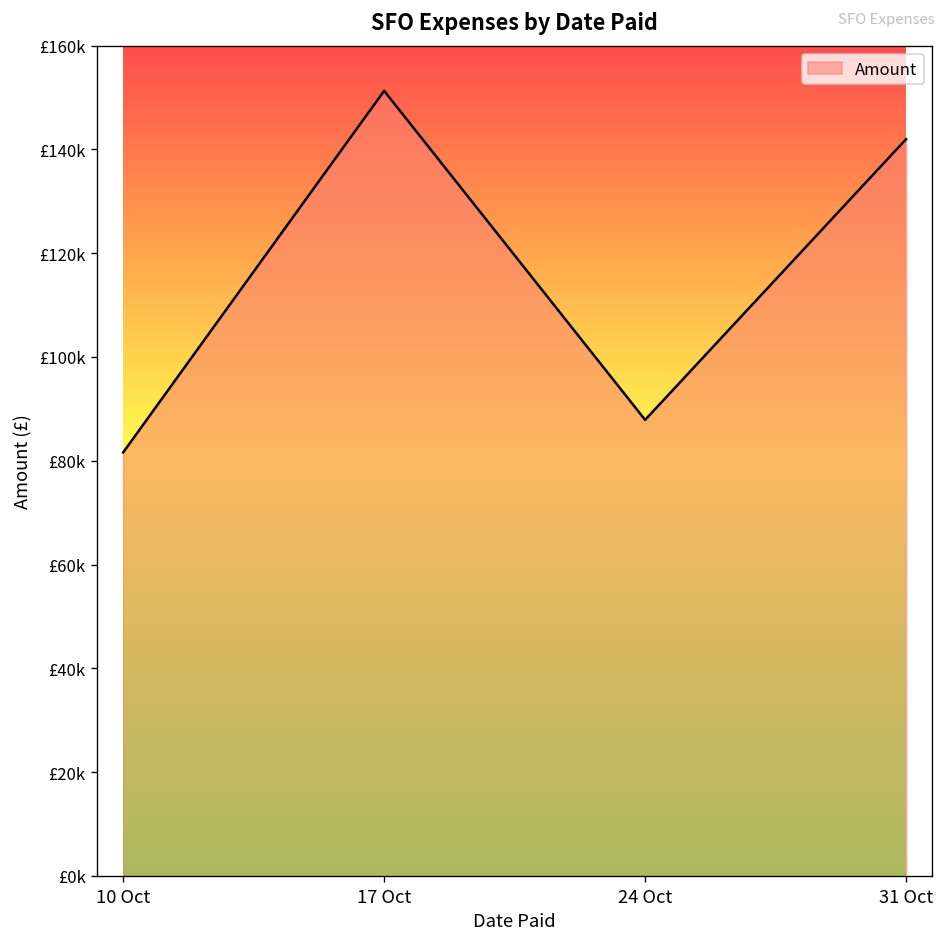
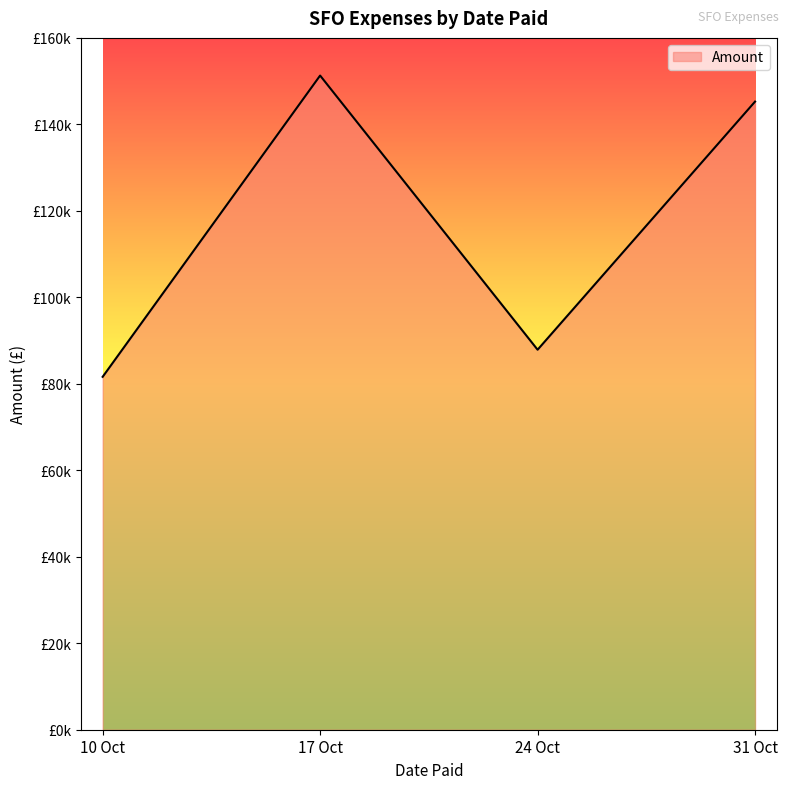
31 Oct: £142000 -> £145000
